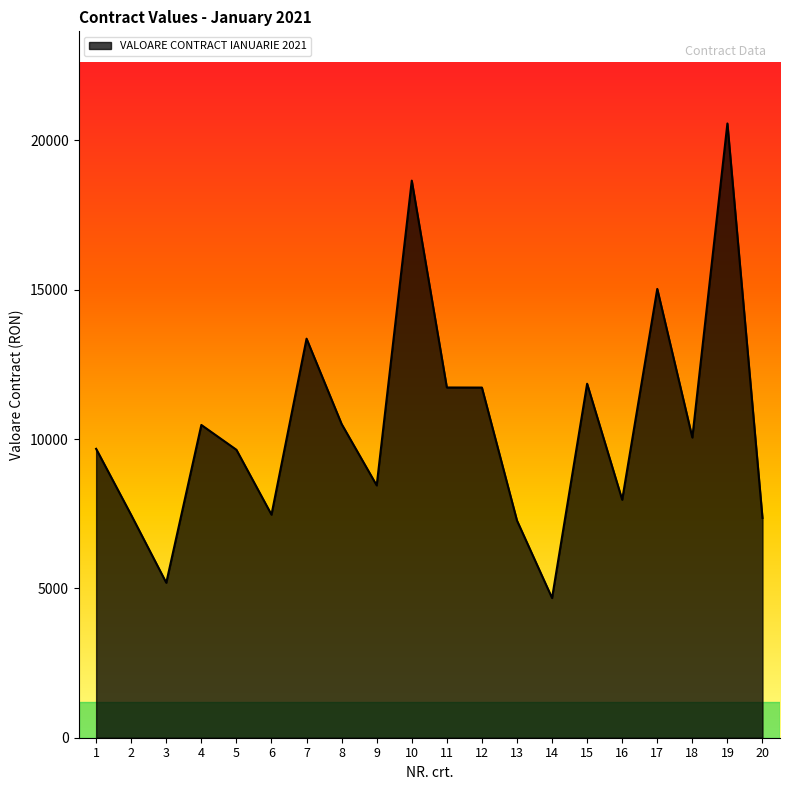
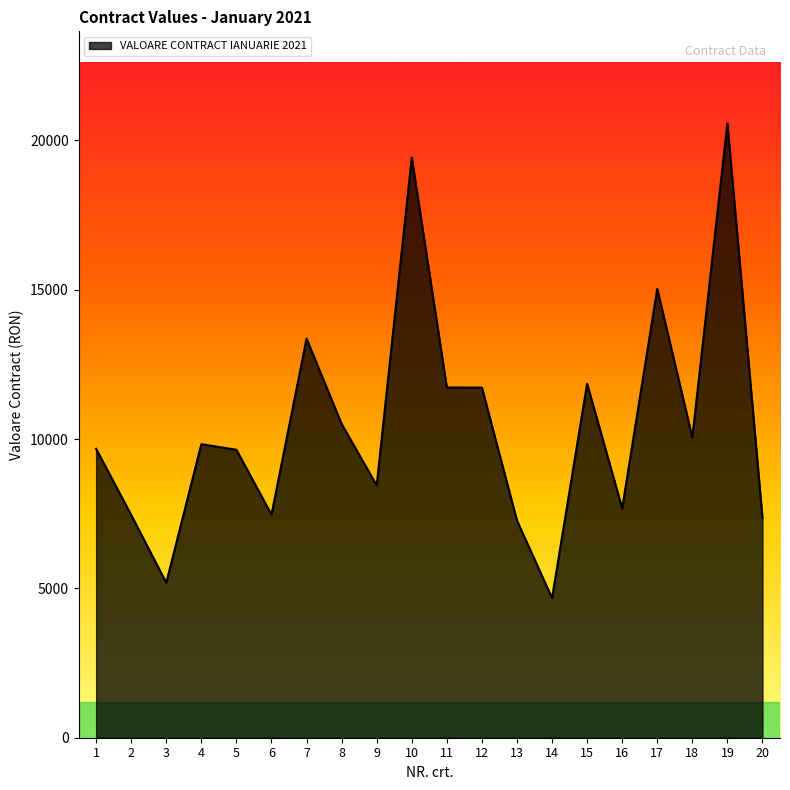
4: 10500 -> 9800
10: 18700 -> 19400
16: 8000 -> 7700
